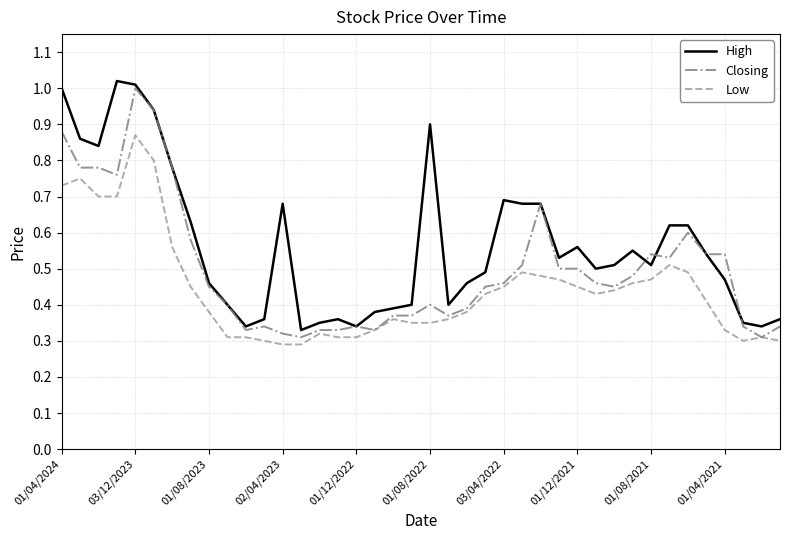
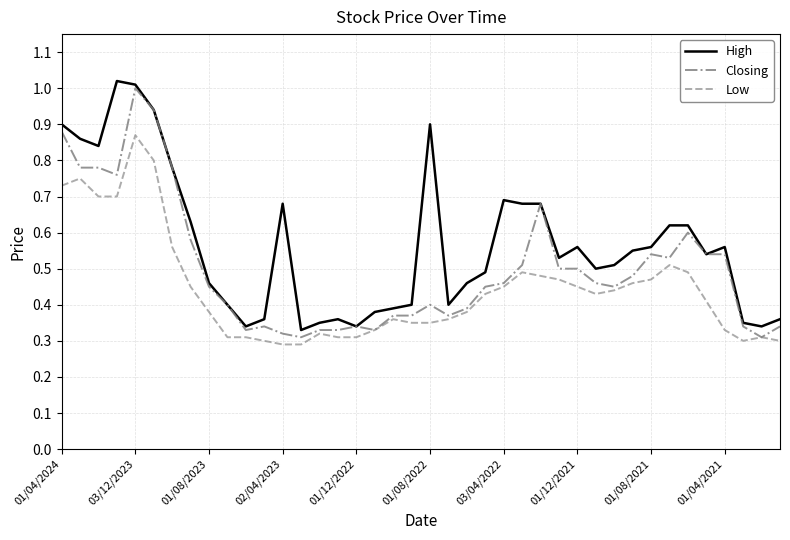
High, 01/04/2024: 1.0 -> 0.9
High, 01/08/2021: 0.51 -> 0.56
High, 01/04/2021: 0.47 -> 0.56
